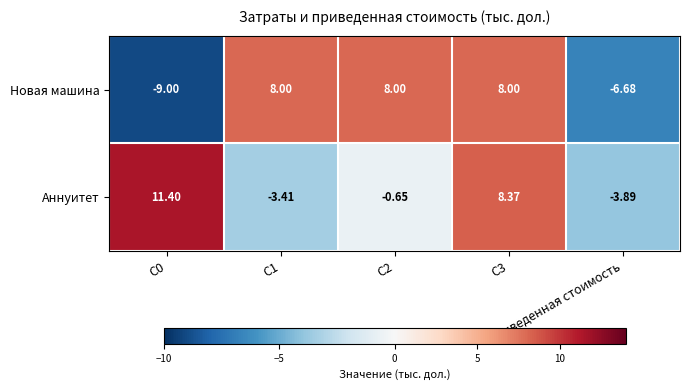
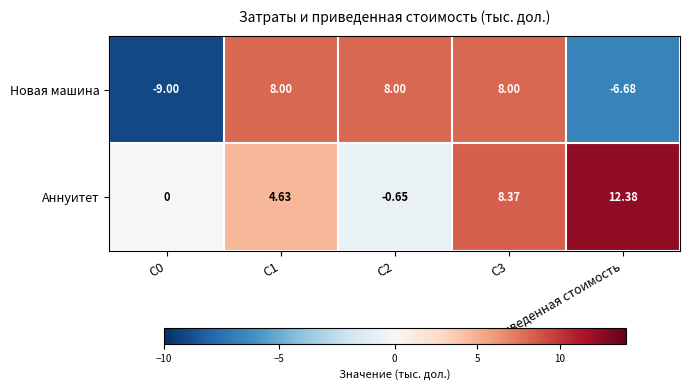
Аннуитет, С0: 11.40 -> 0
Аннуитет, С1: -3.41 -> 4.63
Аннуитет, Приведенная стоимость: -3.89 -> 12.38
